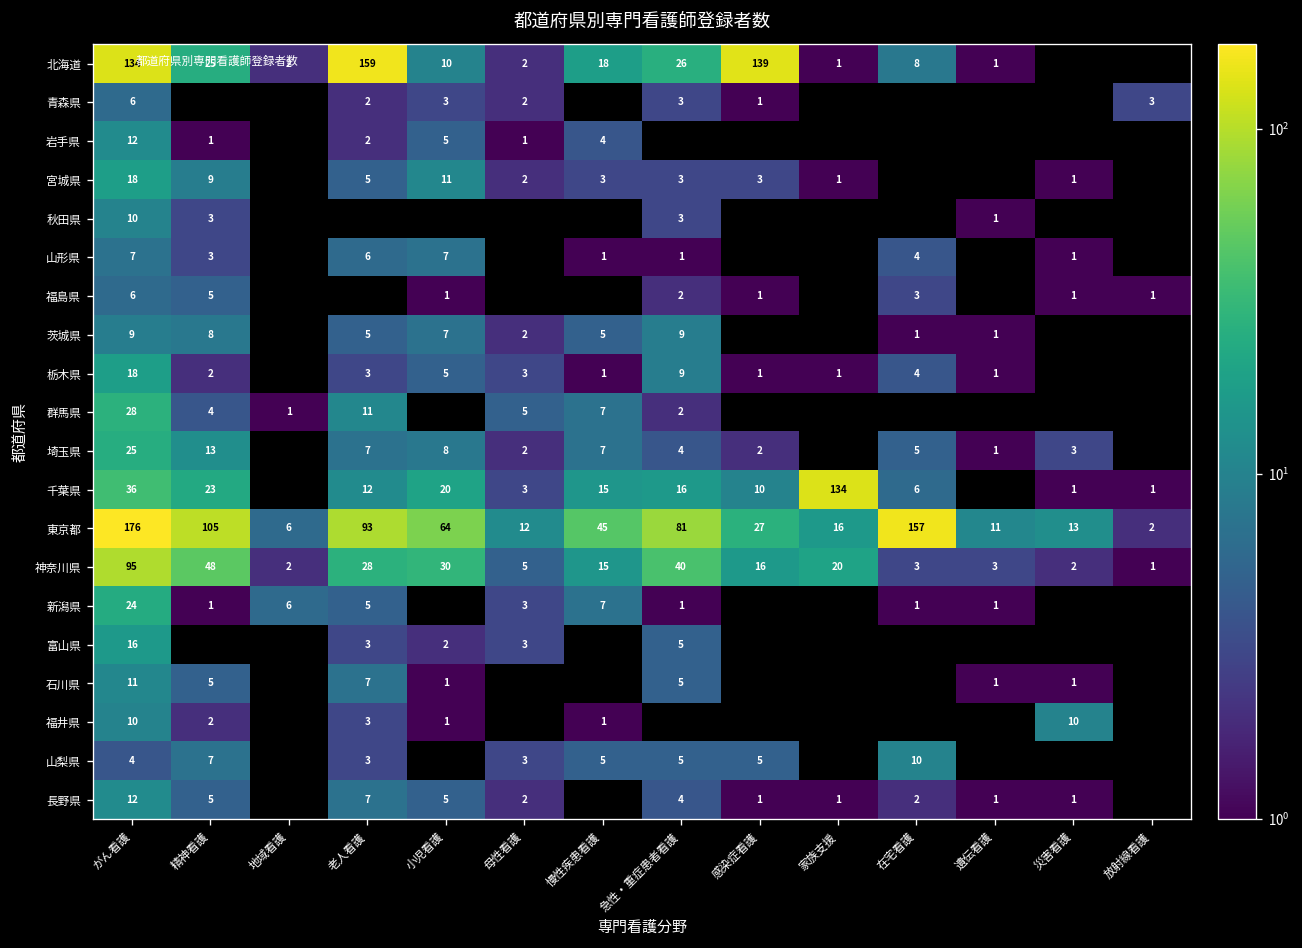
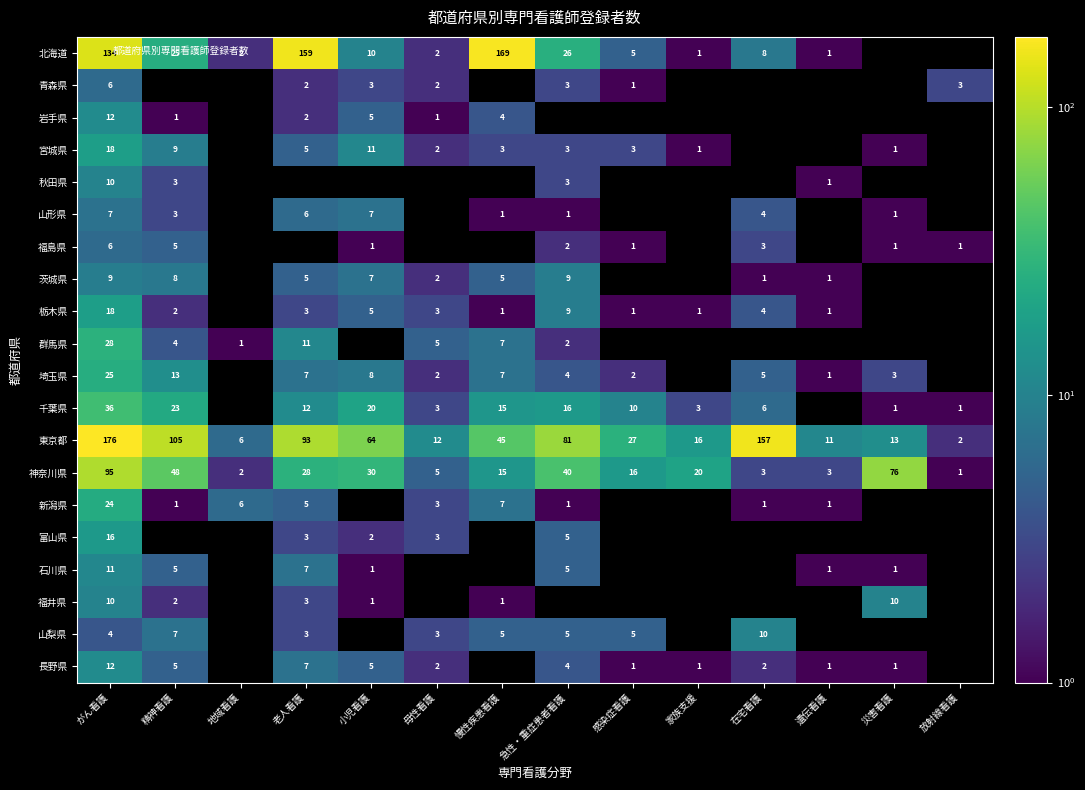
北海道, 慢性疾患看護: 18 -> 169
北海道, 感染症看護: 139 -> 5
千葉県, 家族支援: 134 -> 3
神奈川県, 災害看護: 2 -> 76
